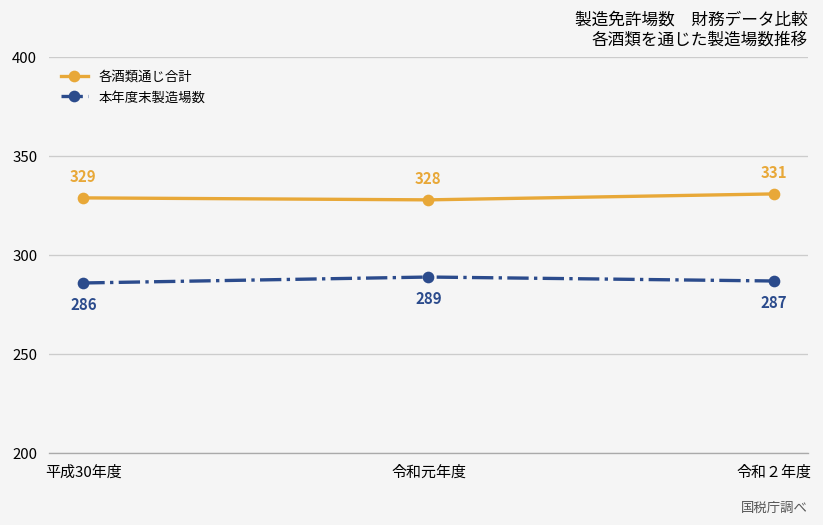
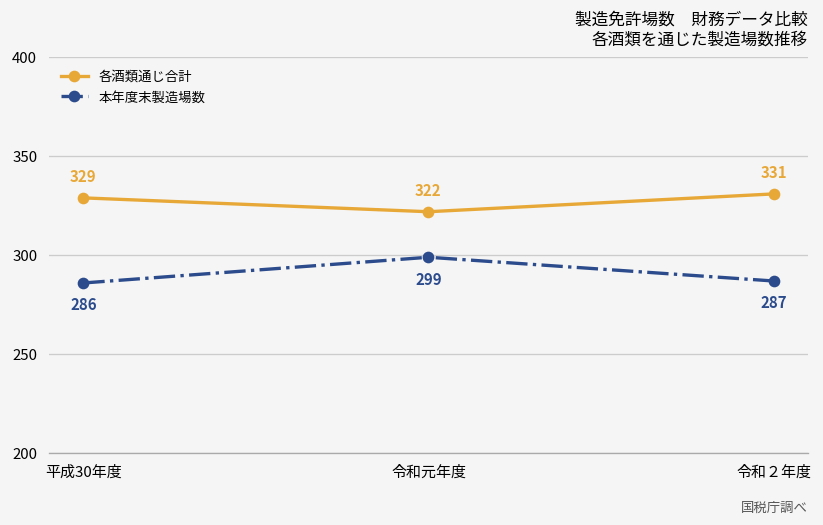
各酒類通じ合計, 令和元年度: 328 -> 322
本年度末製造場数, 令和元年度: 289 -> 299
